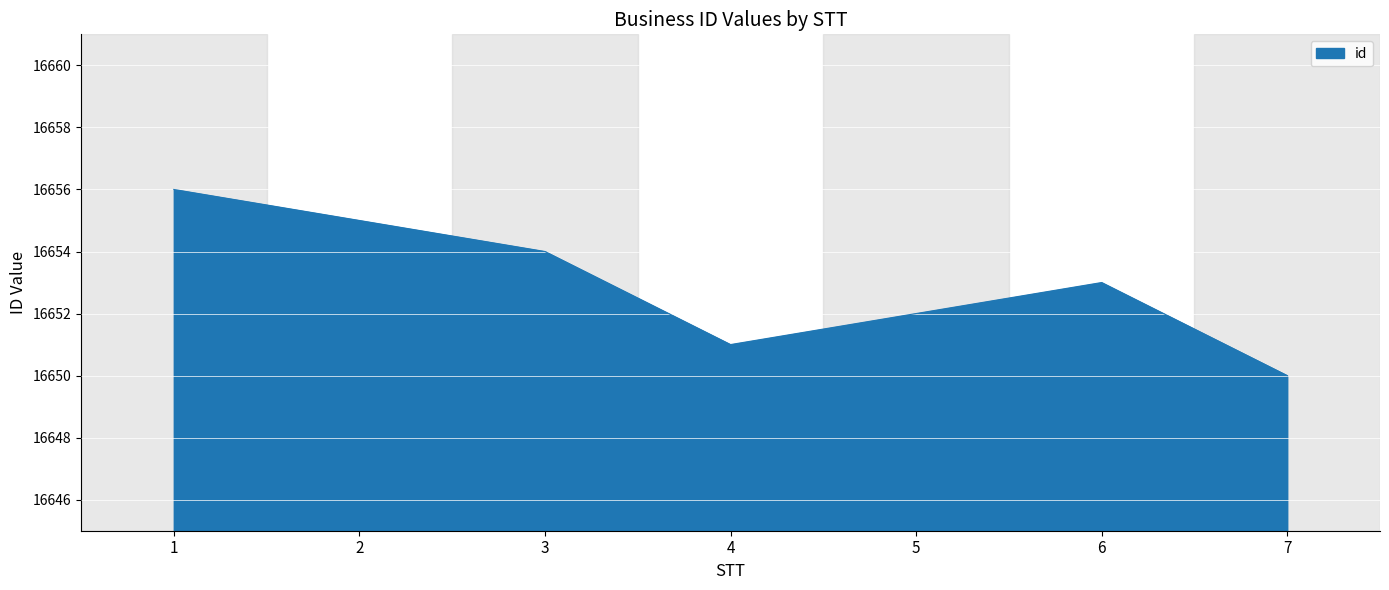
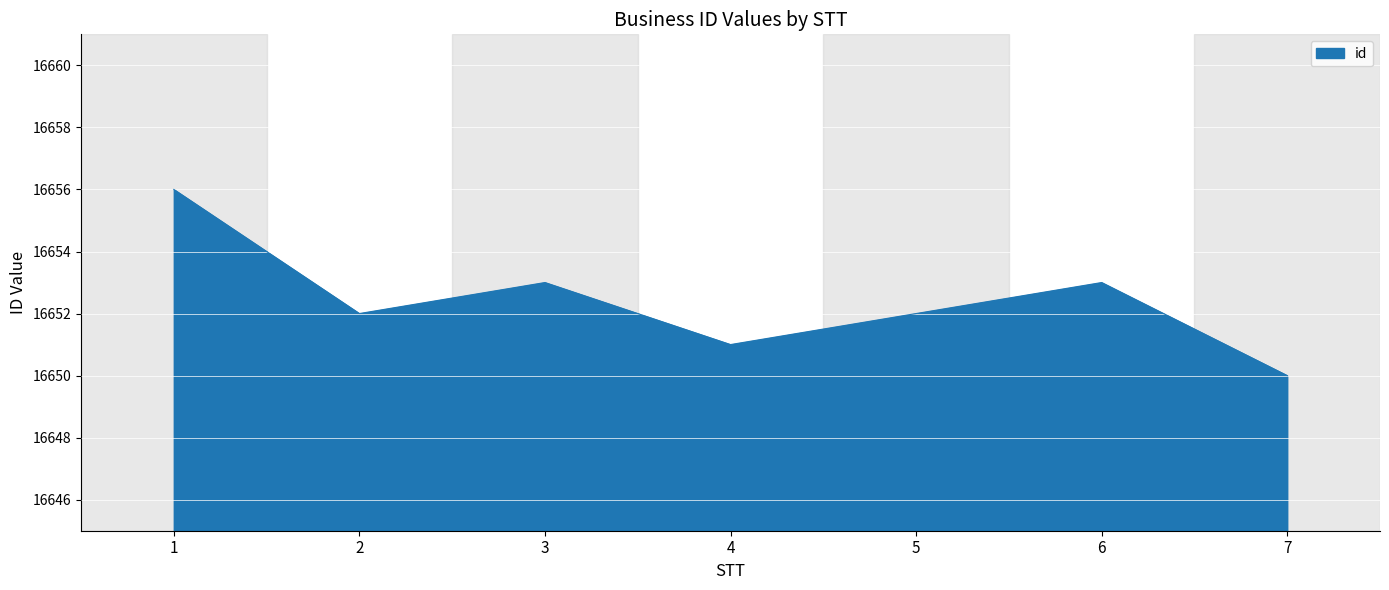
2: 16655 -> 16652
3: 16654 -> 16653
